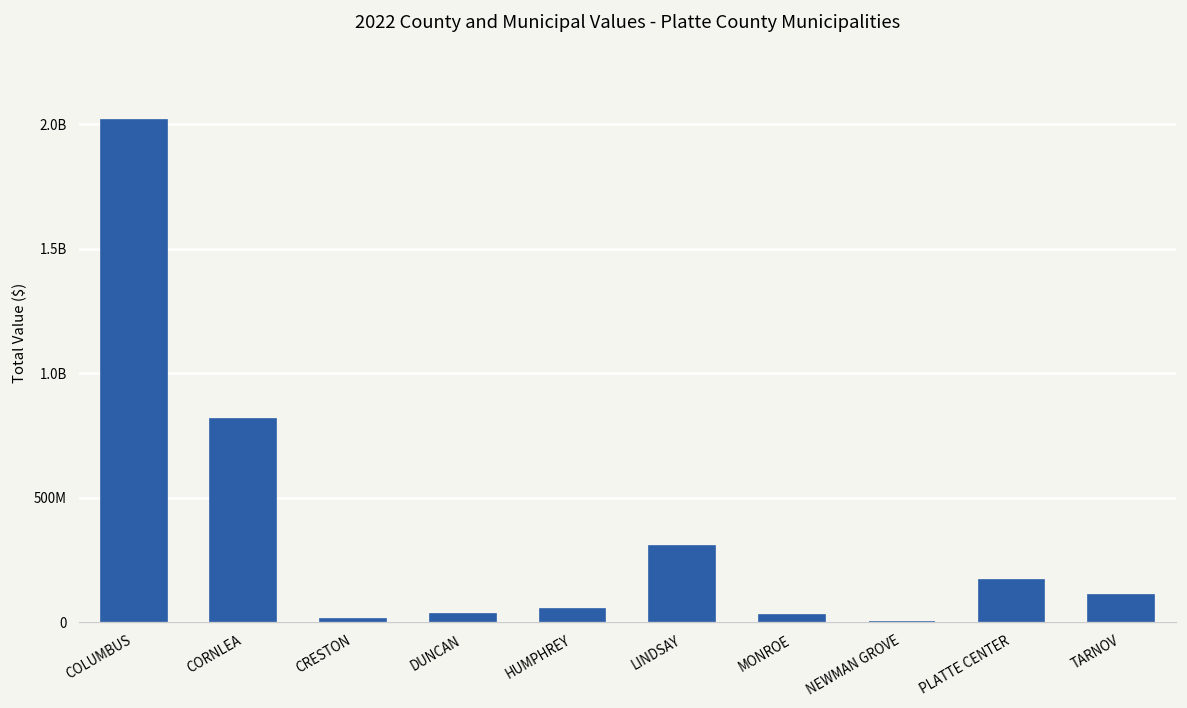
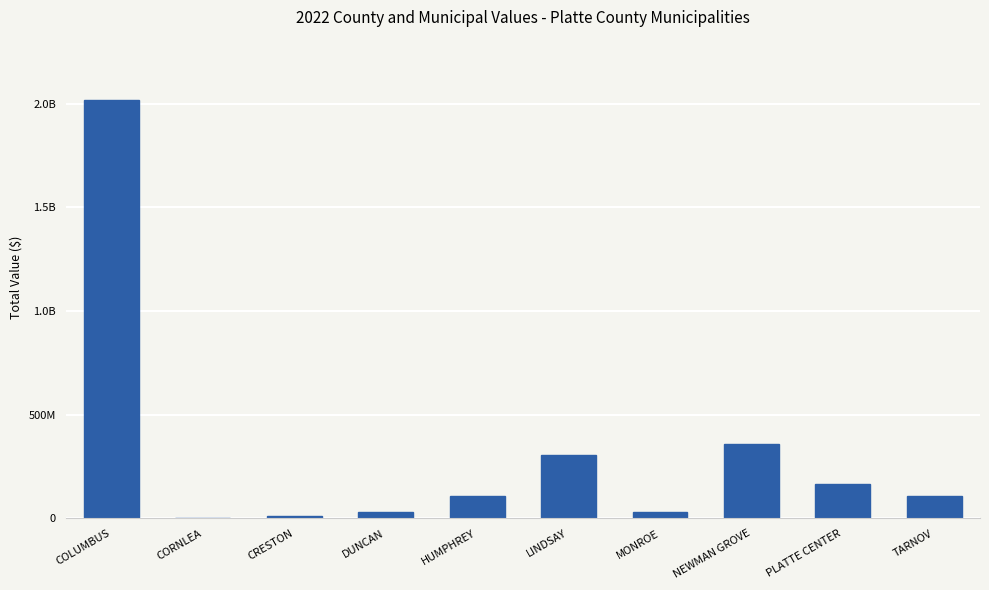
CORNLEA: 820000000 -> 0
HUMPHREY: 50000000 -> 110000000
NEWMAN GROVE: 0 -> 360000000
